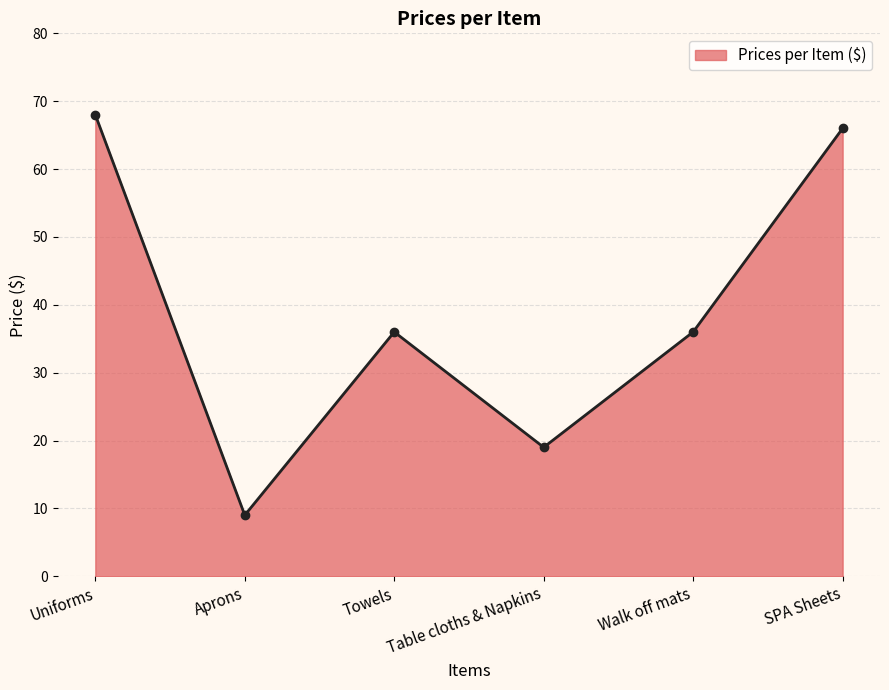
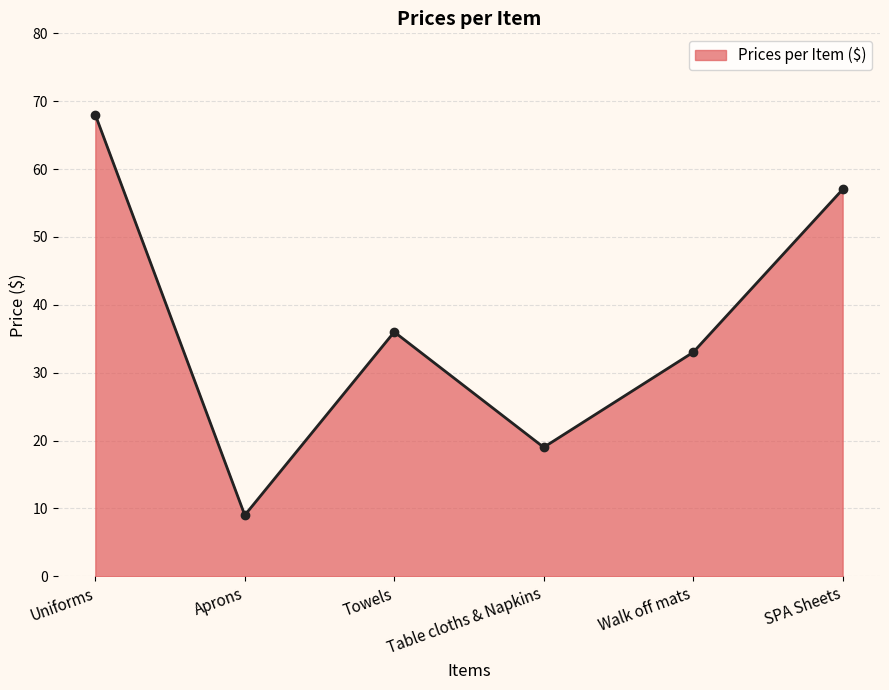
Walk off mats: 36 -> 33
SPA Sheets: 66 -> 57
